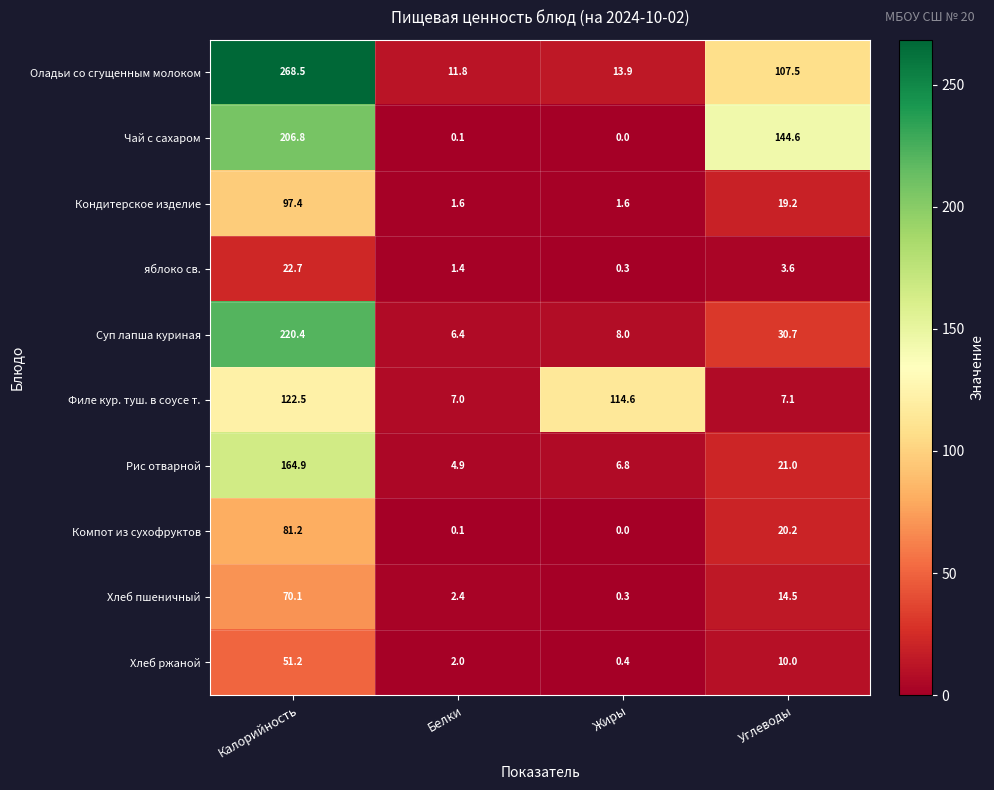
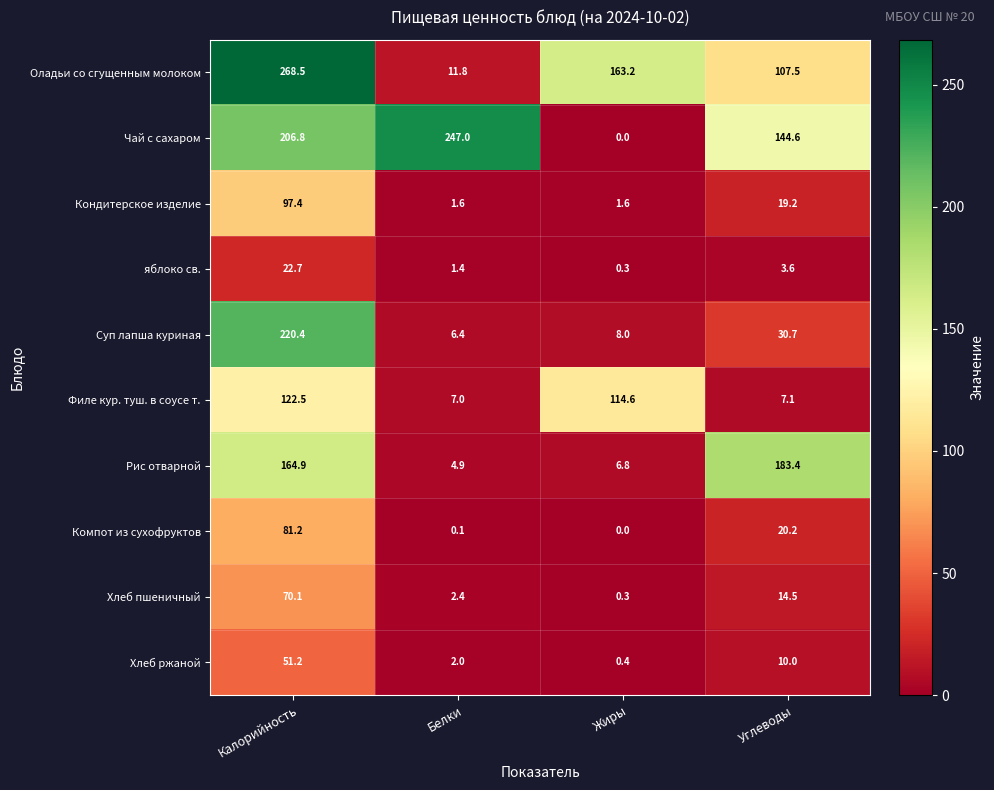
Оладьи со сгущенным молоком, Жиры: 13.9 -> 163.2
Чай с сахаром, Белки: 0.1 -> 247.0
Рис отварной, Углеводы: 21.0 -> 183.4
